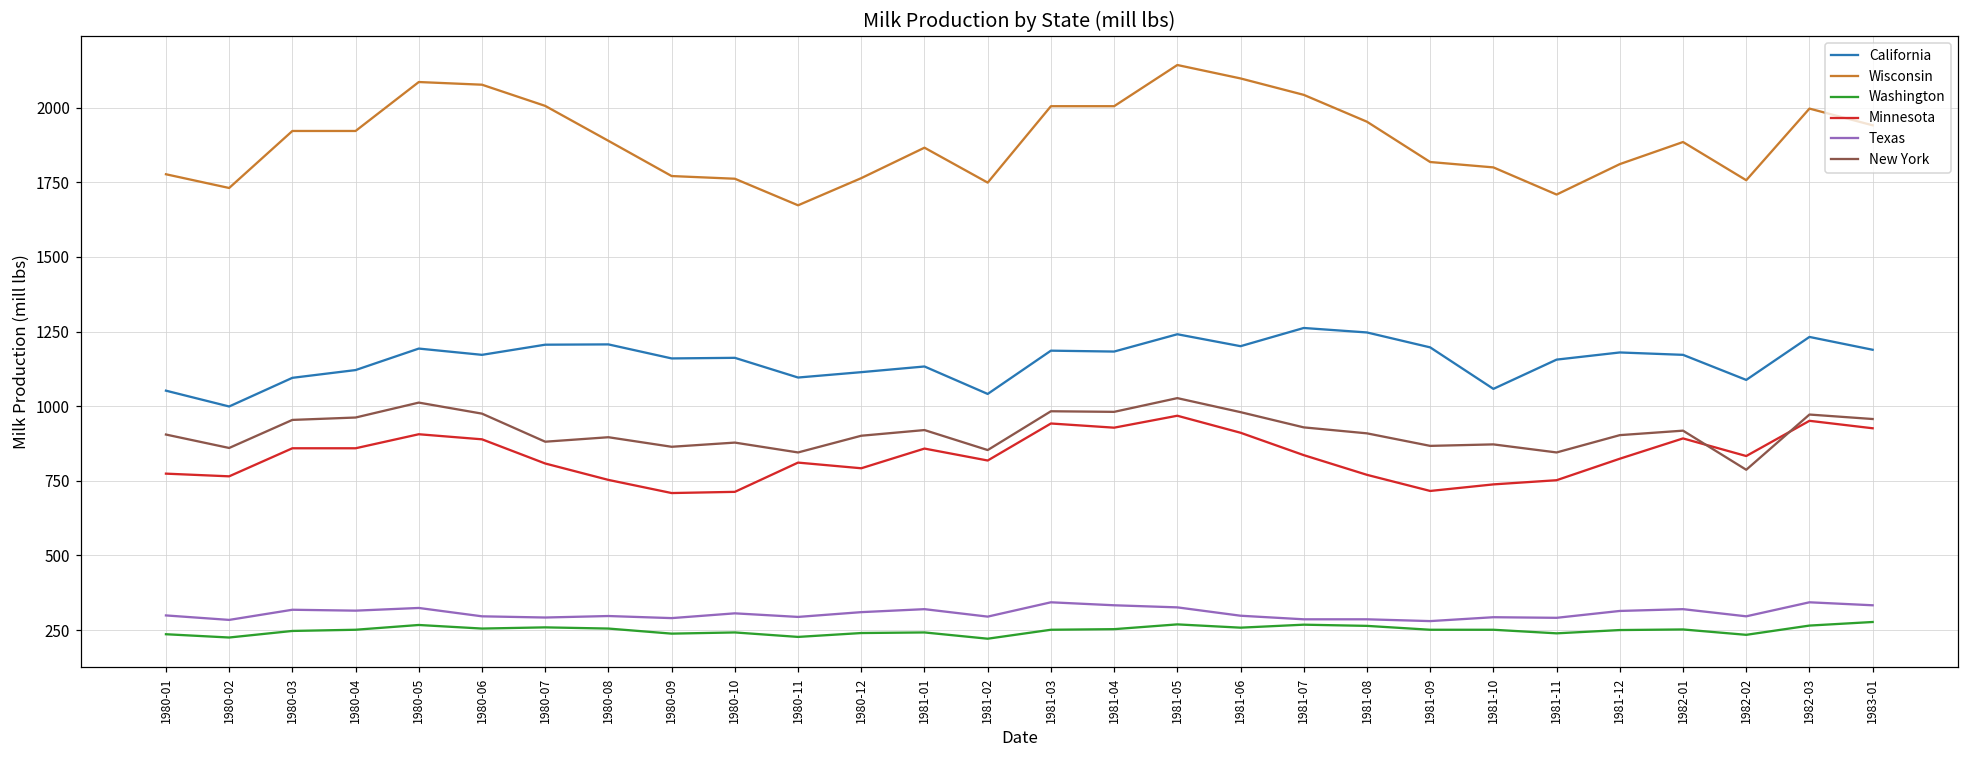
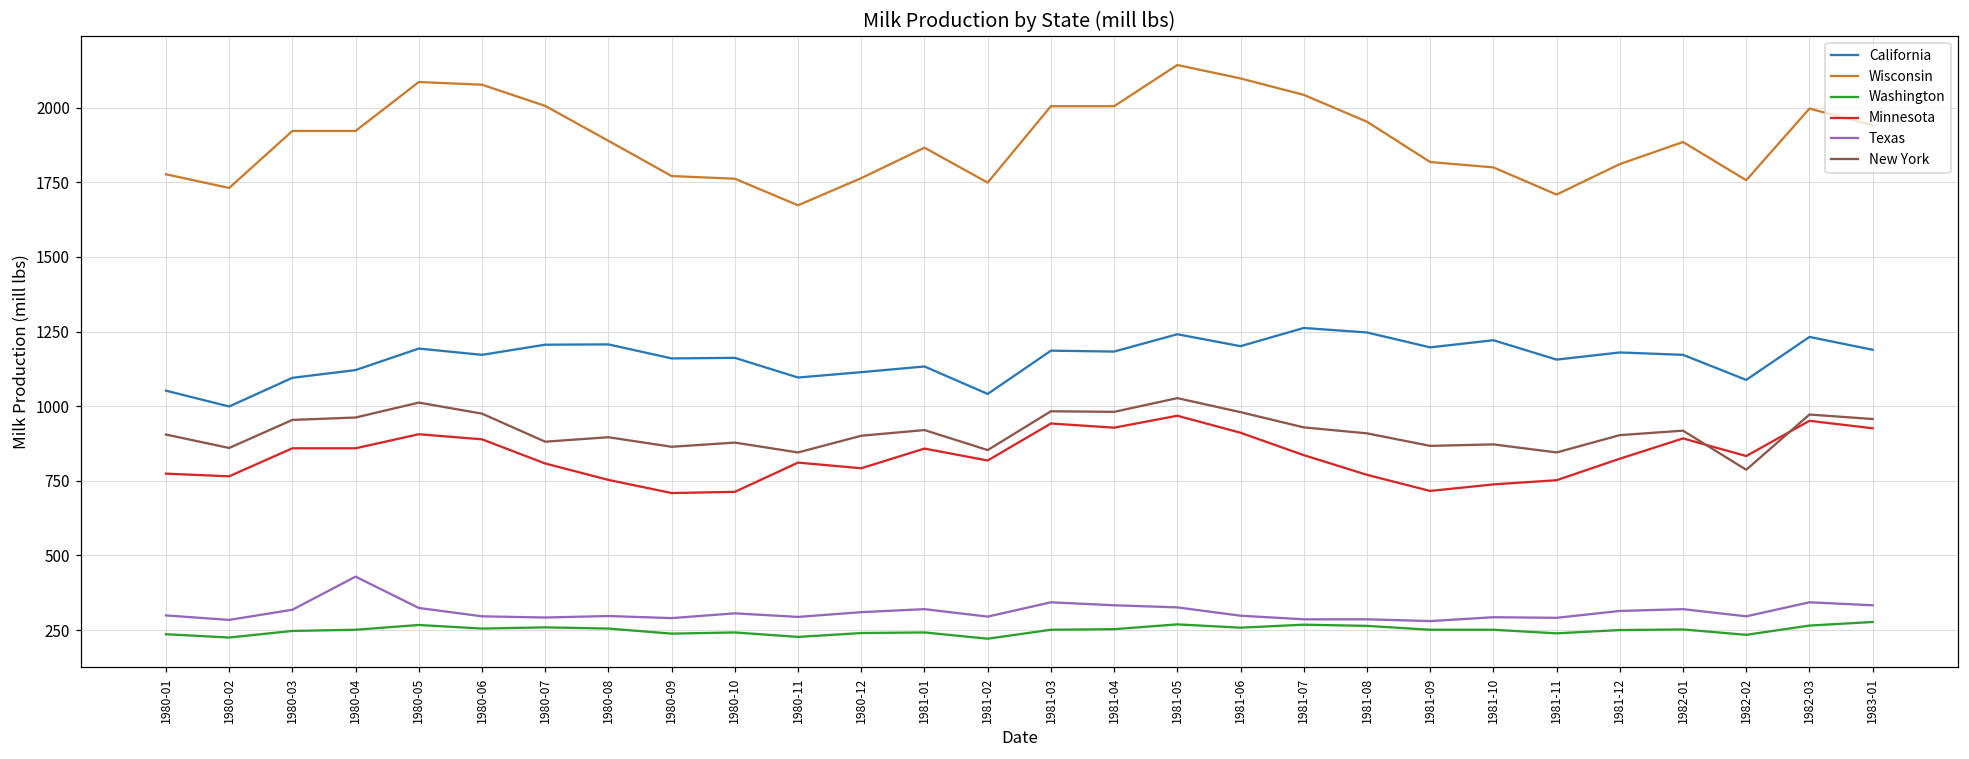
Texas, 1980-04: 320 -> 430
California, 1981-10: 1060 -> 1220
